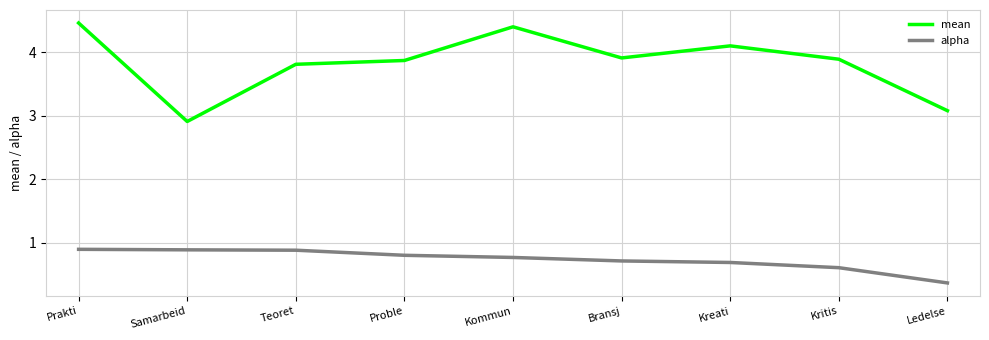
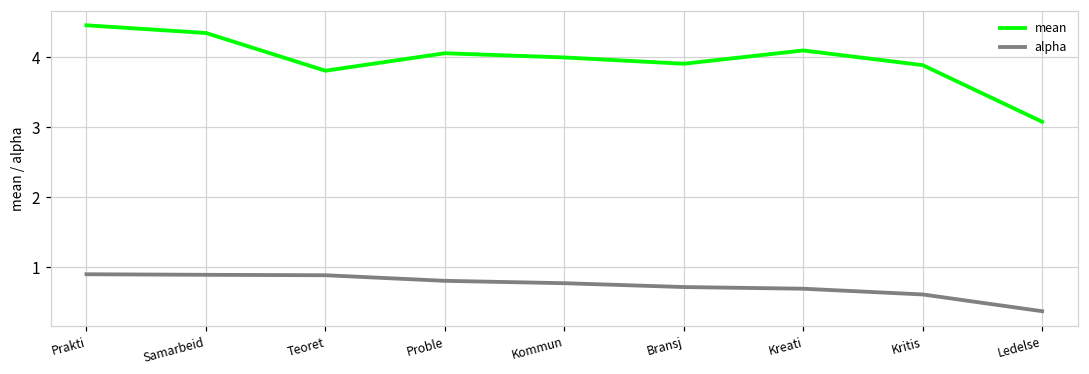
mean, Samarbeid: 2.9 -> 4.4
mean, Proble: 3.9 -> 4.1
mean, Kommun: 4.4 -> 4.0
